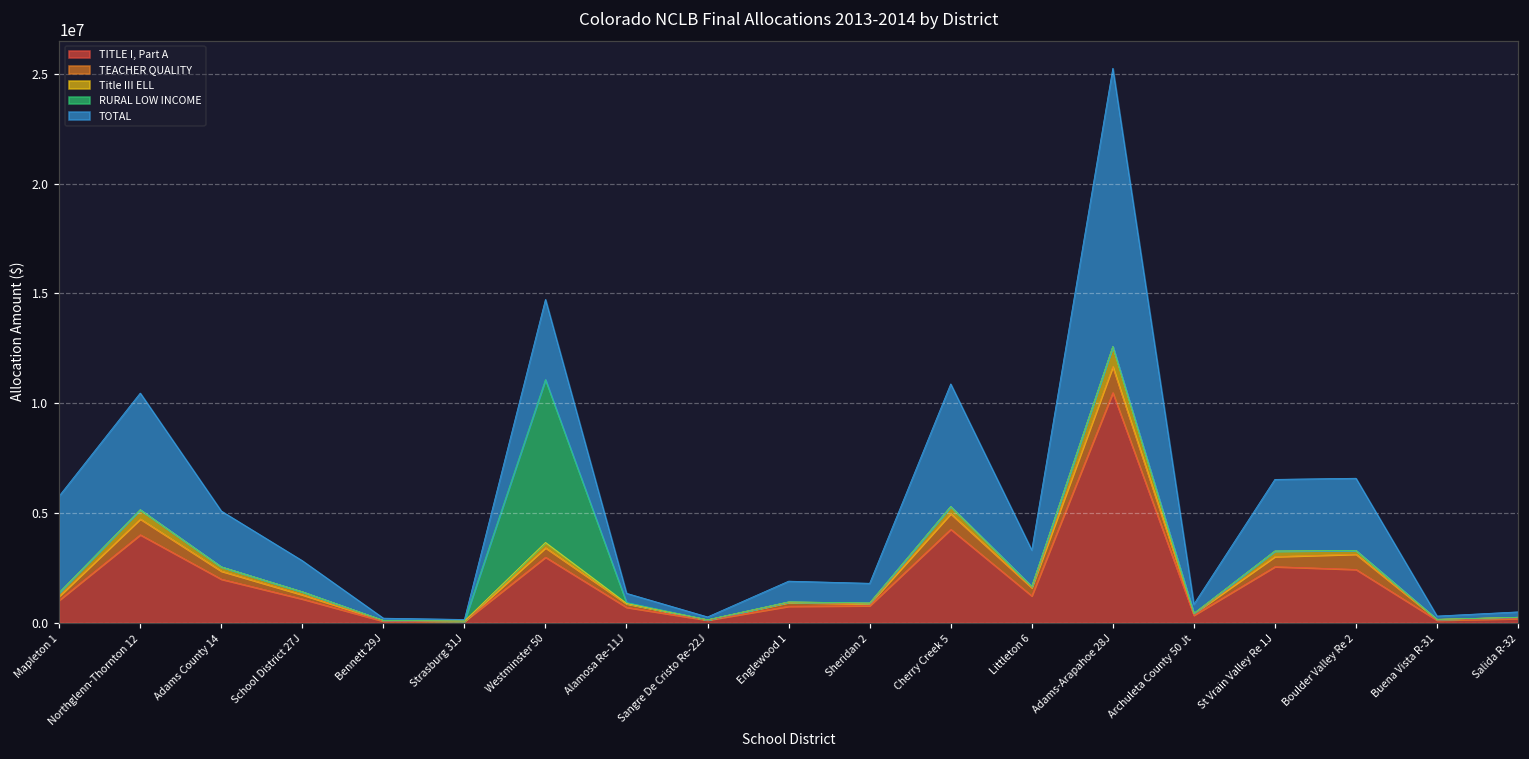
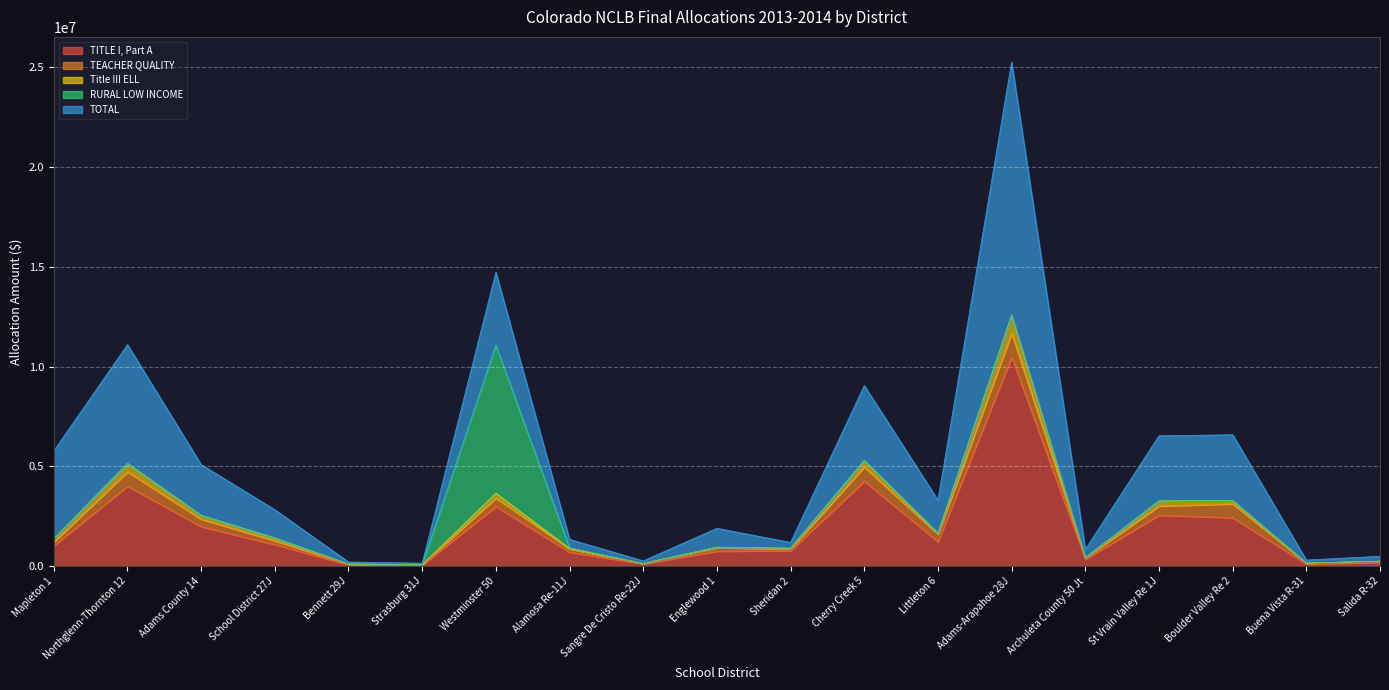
TOTAL, Northglenn-Thornton 12: 5300000 -> 6000000
TOTAL, Sheridan 2: 900000 -> 300000
TOTAL, Cherry Creek 5: 5600000 -> 3800000
